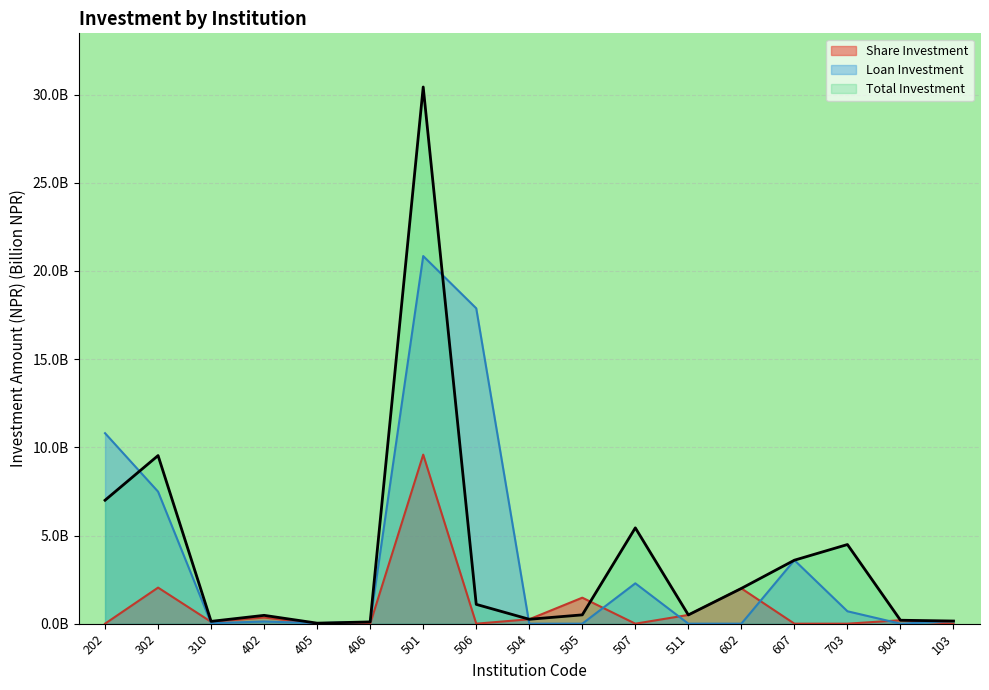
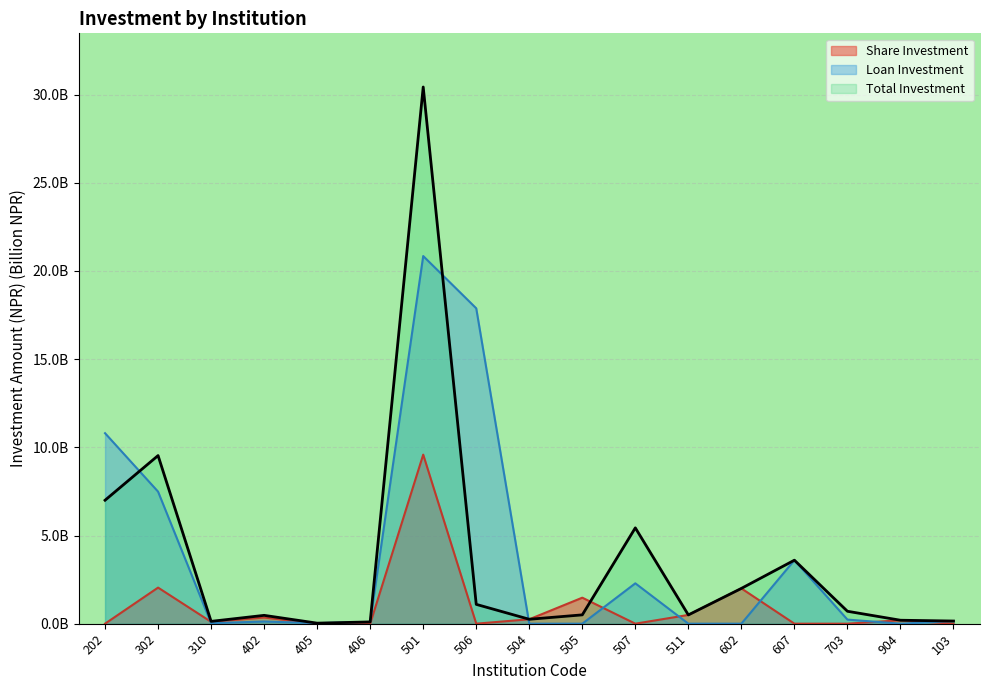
Loan Investment, 703: 700000000 -> 200000000
Total Investment, 703: 4500000000 -> 700000000
